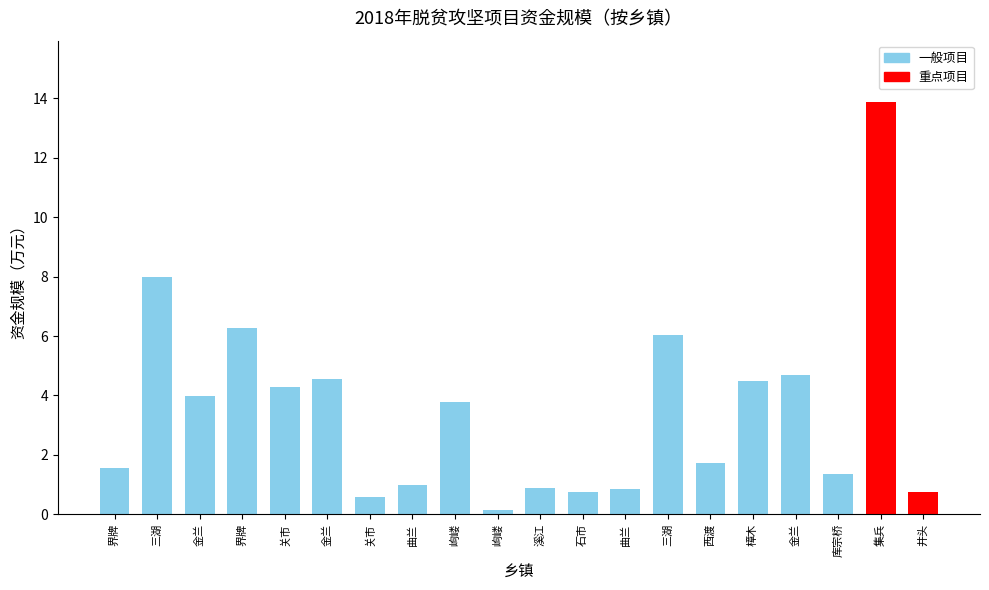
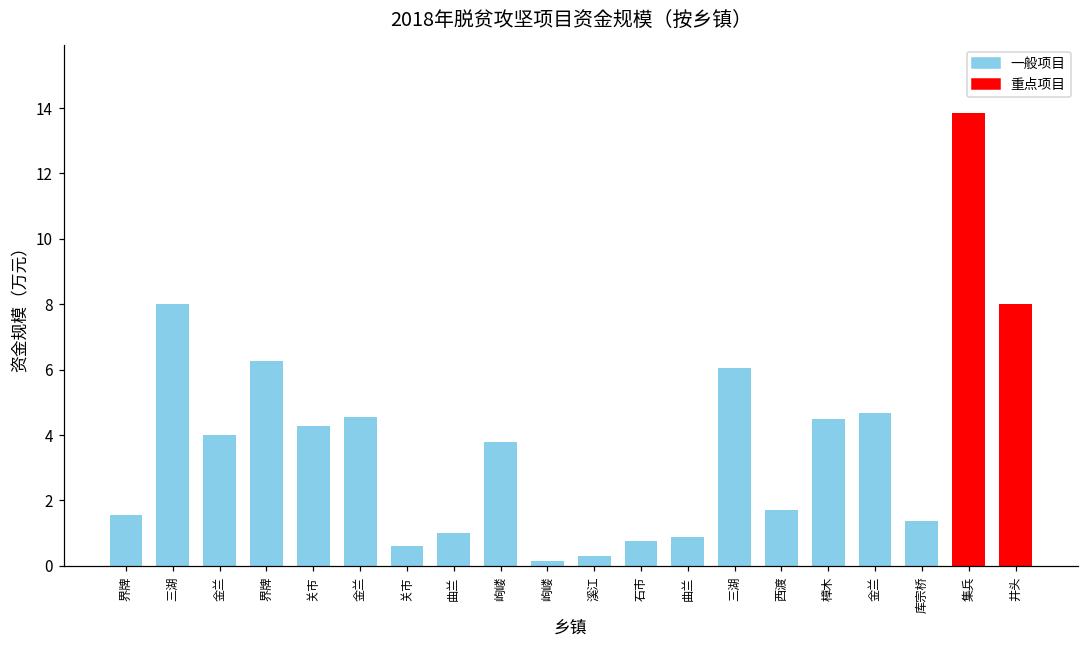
溪江: 0.9 -> 0.3
井头: 0.8 -> 8.0
